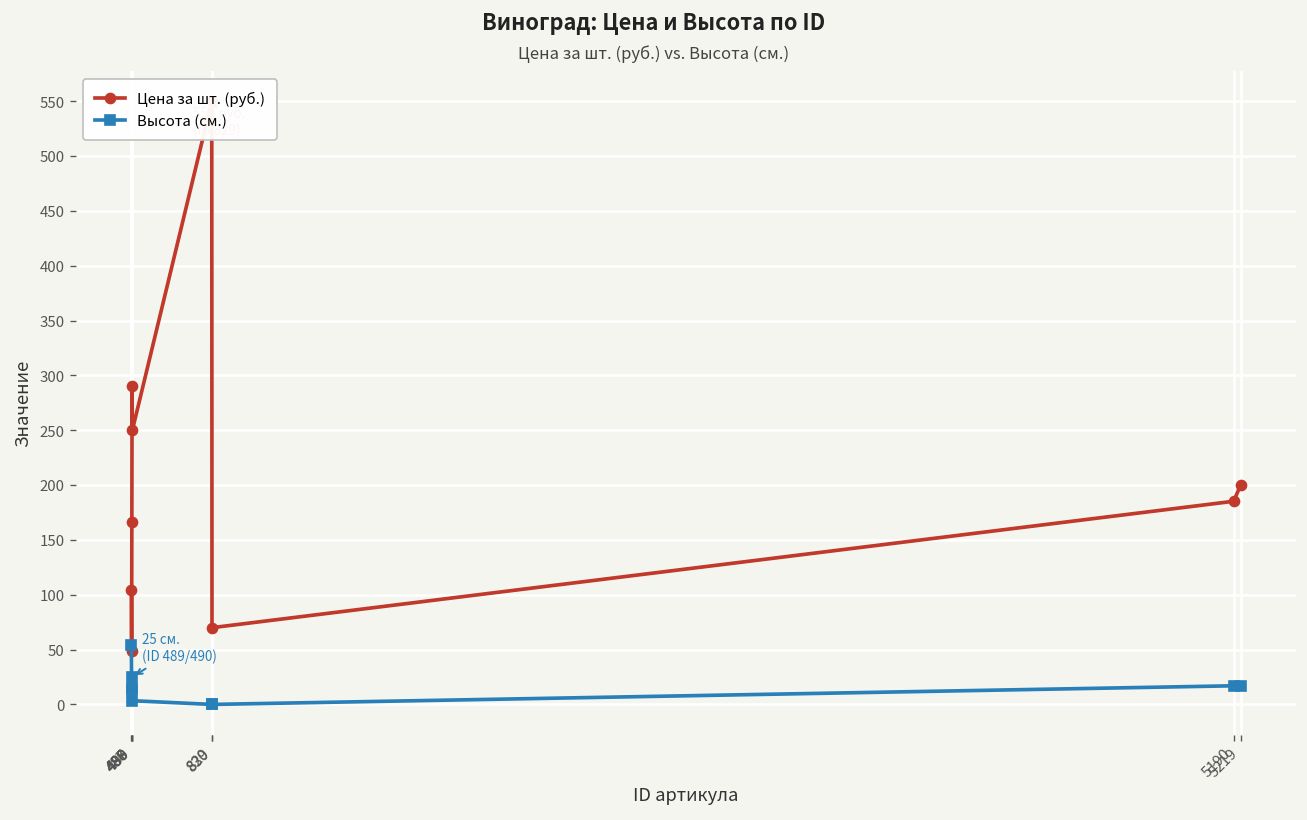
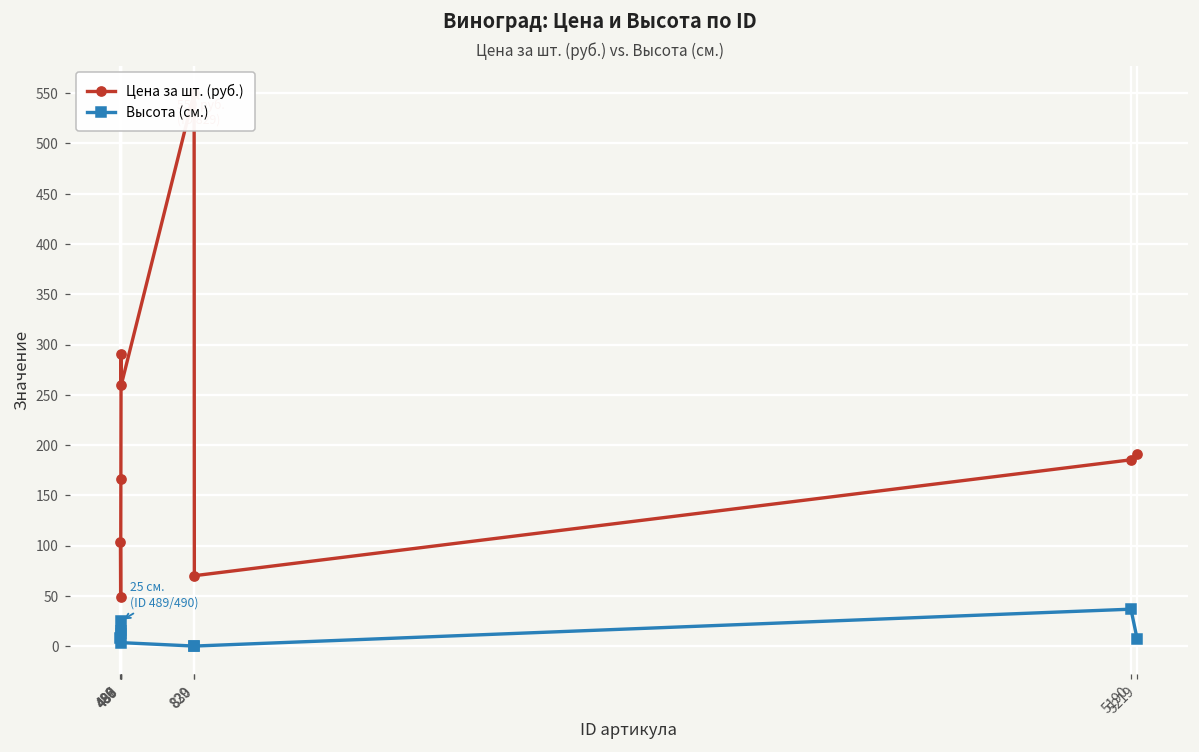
Высота (см.), 486: 50 -> 10
Цена за шт. (руб.), 490: 250 -> 260
Высота (см.), 5190: 20 -> 40
Цена за шт. (руб.), 5219: 200 -> 190
Высота (см.), 5219: 20 -> 10
